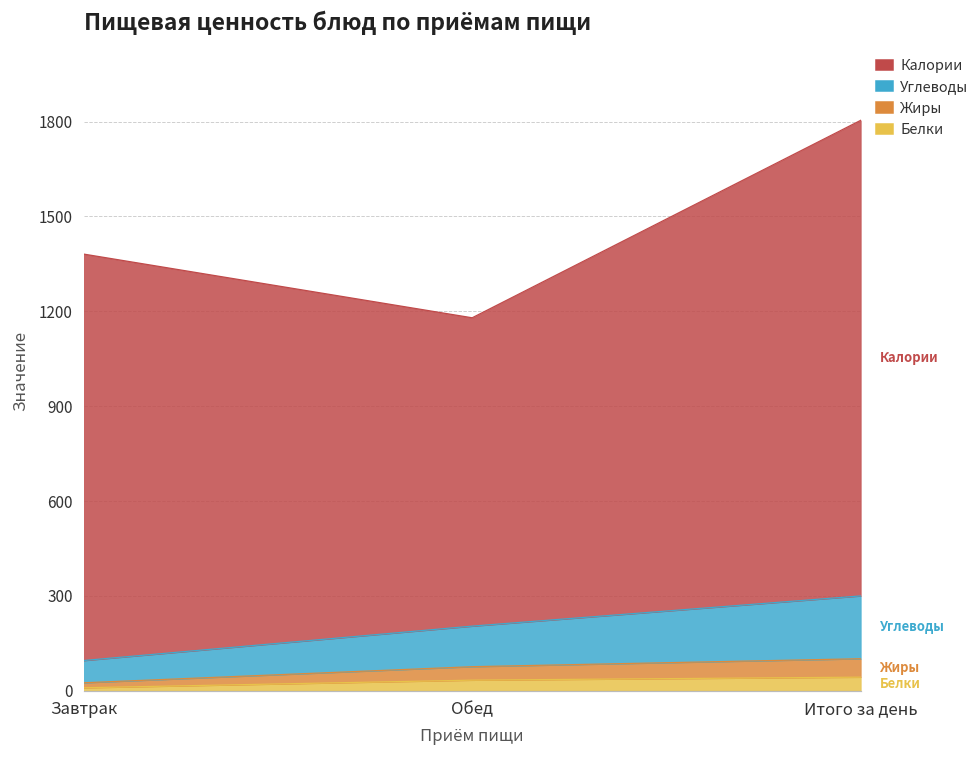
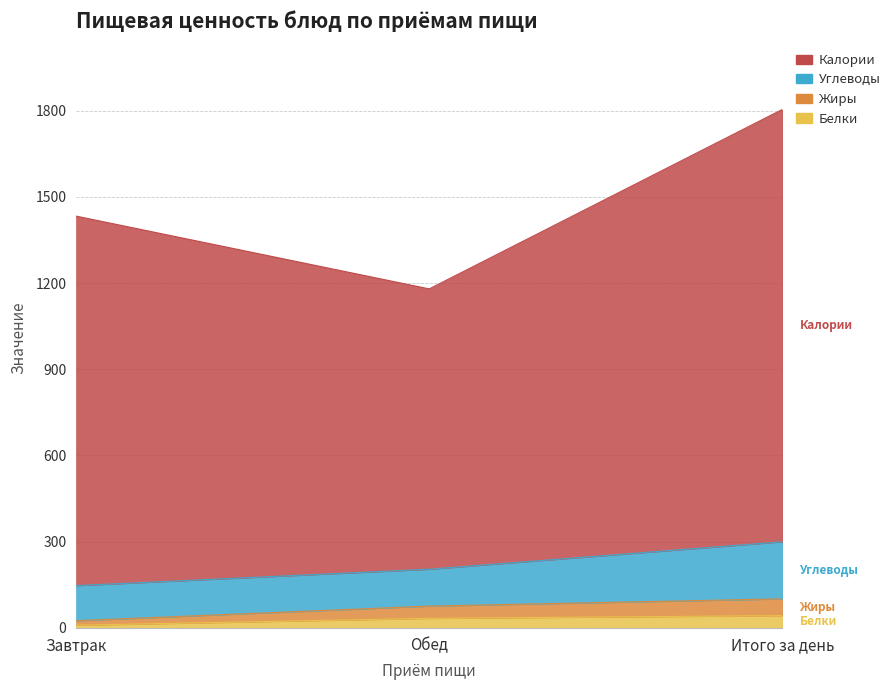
Углеводы, Завтрак: 70 -> 120
